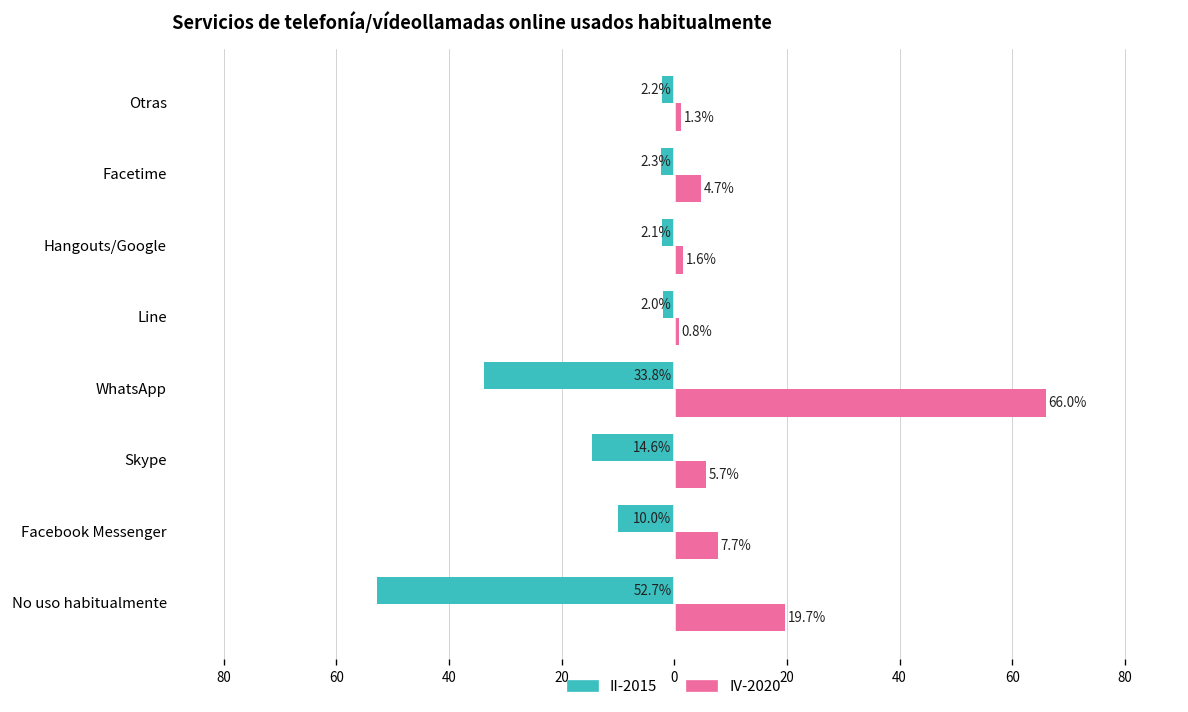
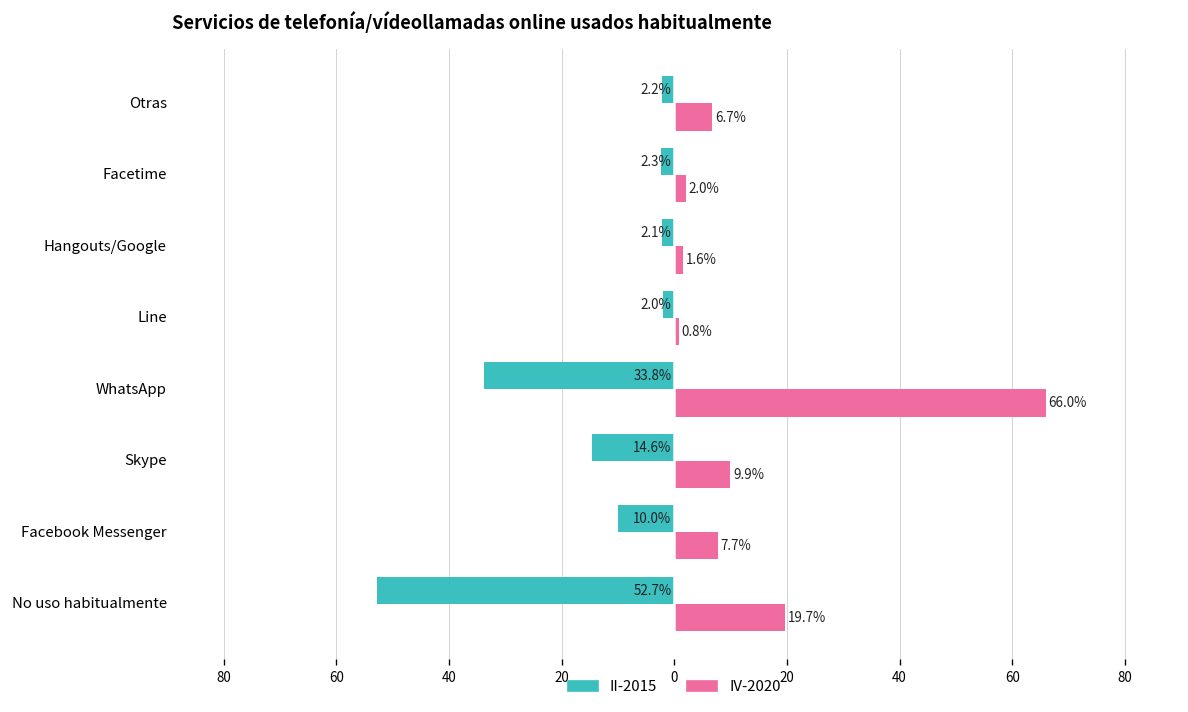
IV-2020, Otras: 1.3% -> 6.7%
IV-2020, Facetime: 4.7% -> 2.0%
IV-2020, Skype: 5.7% -> 9.9%
